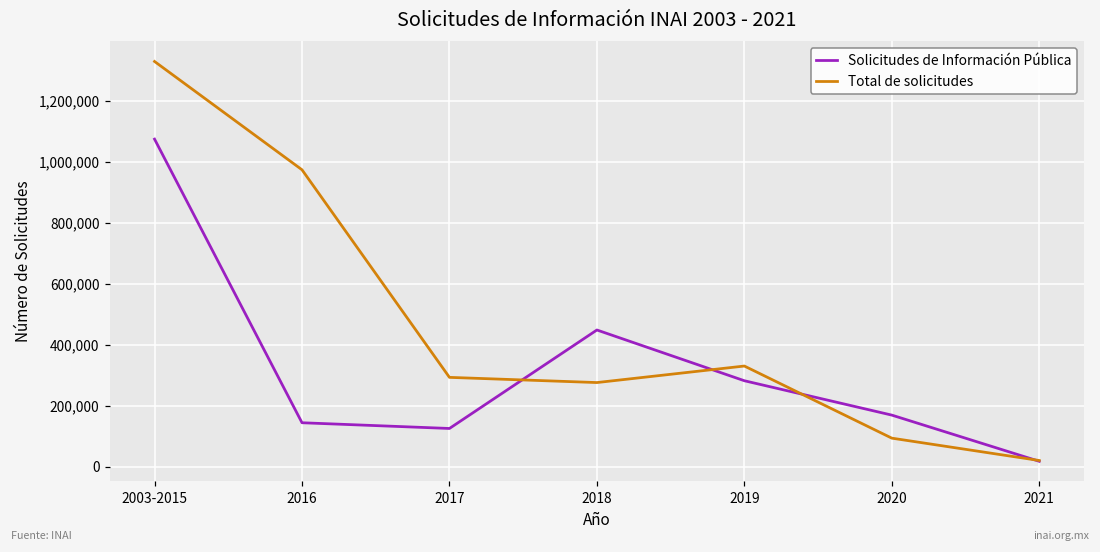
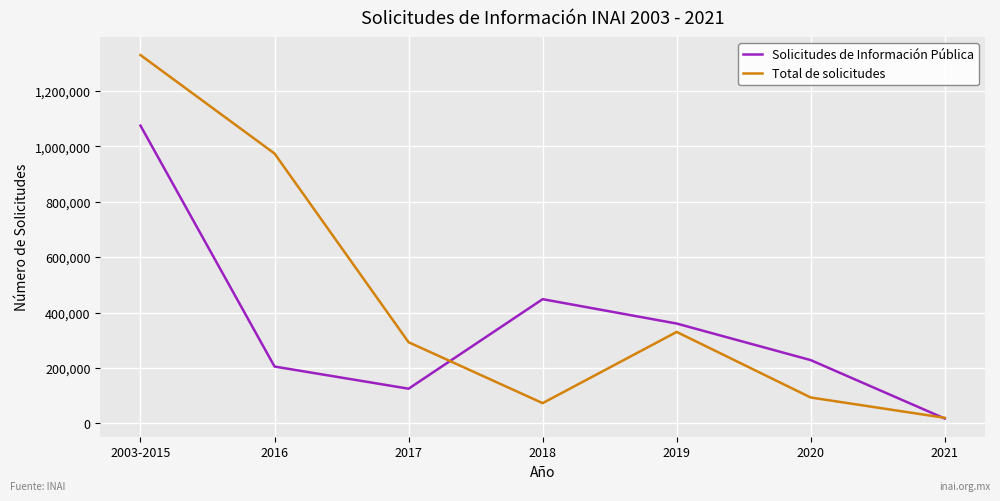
Solicitudes de Información Pública, 2016: 140,000 -> 210,000
Total de solicitudes, 2018: 280,000 -> 70,000
Solicitudes de Información Pública, 2019: 280,000 -> 360,000
Solicitudes de Información Pública, 2020: 170,000 -> 230,000
